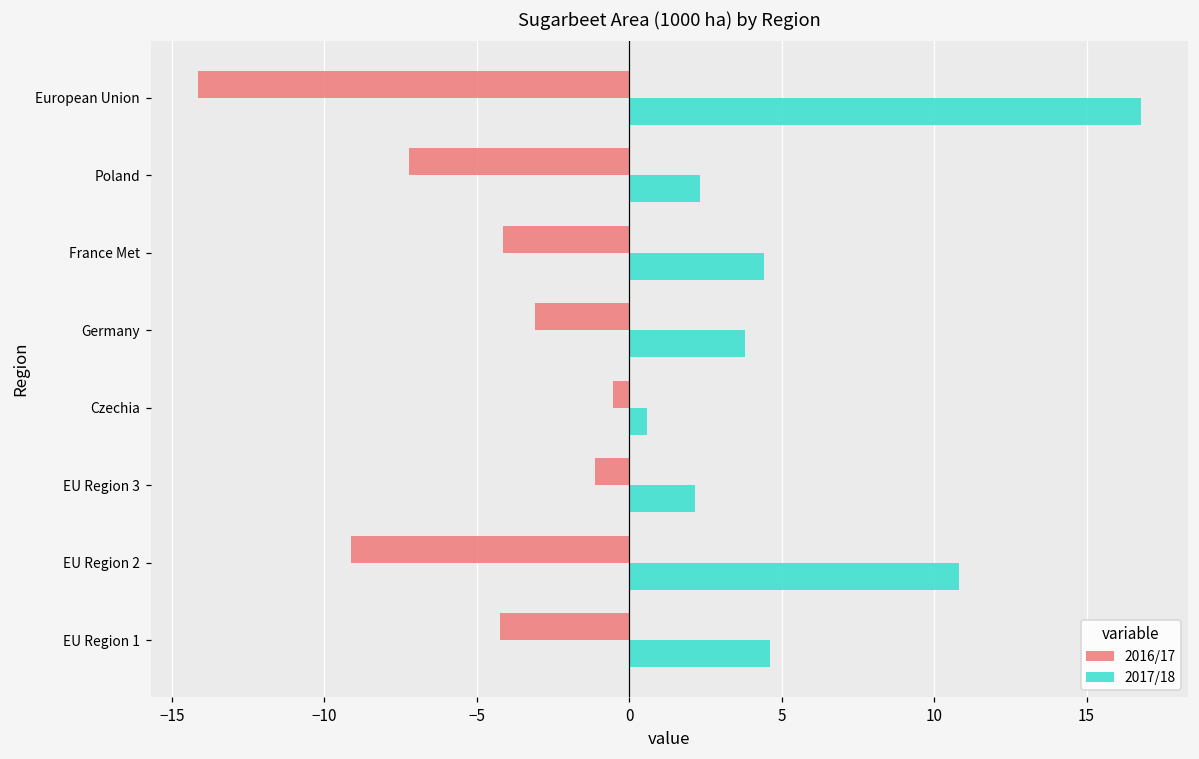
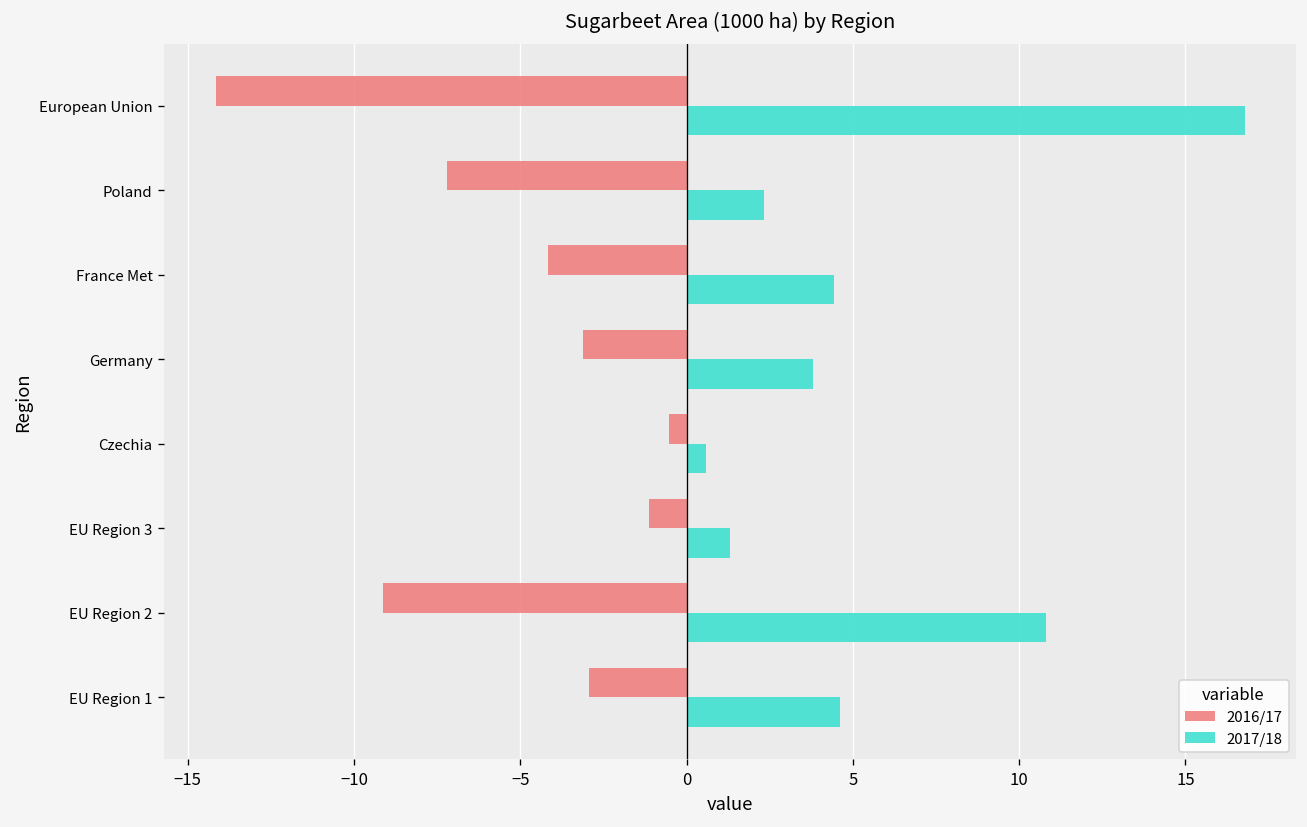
2017/18, EU Region 3: 2.1 -> 1.3
2016/17, EU Region 1: -4.2 -> -2.9
